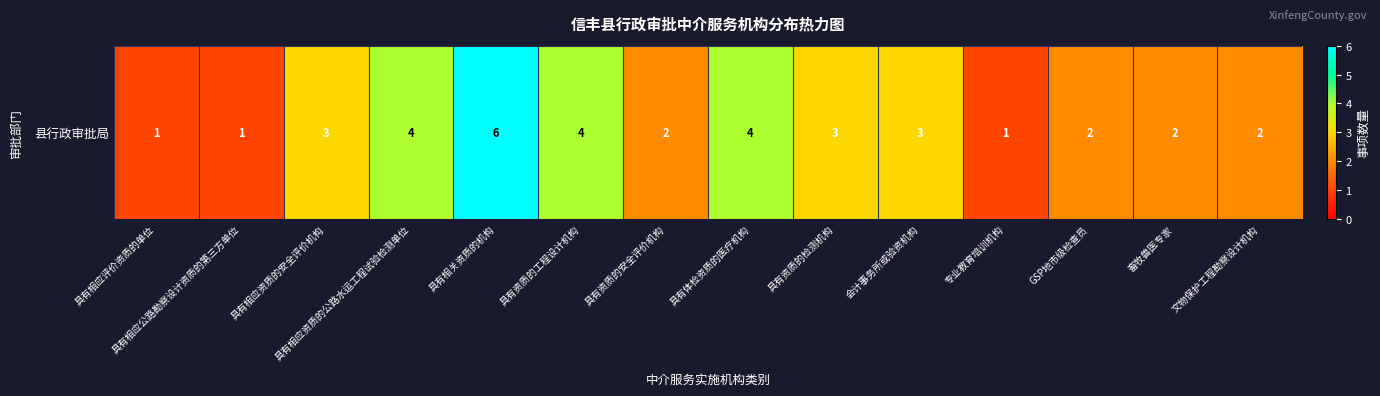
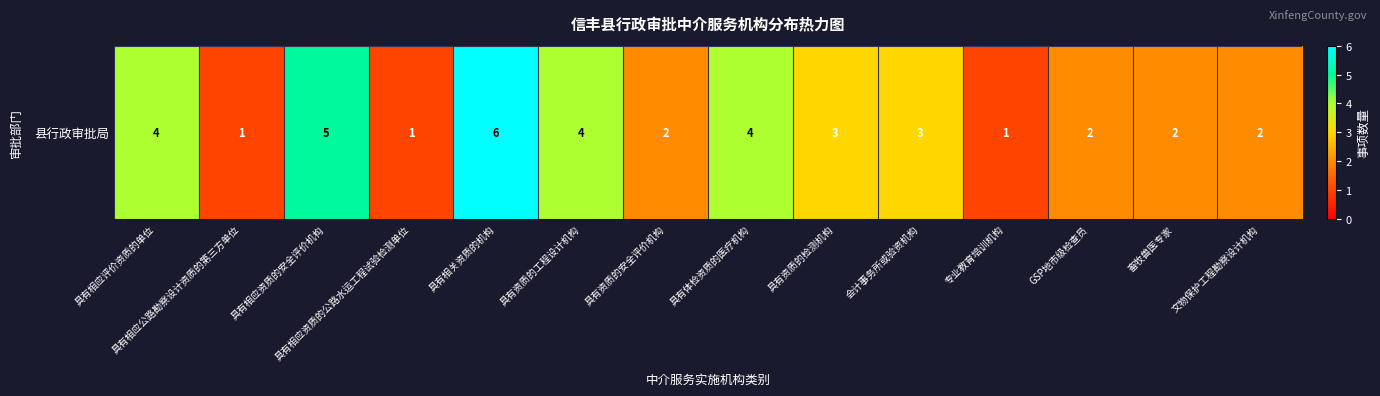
县行政审批局, 具有相应评价资质的单位: 1 -> 4
县行政审批局, 具有相应资质的安全评价机构: 3 -> 5
县行政审批局, 具有相应资质的公路水运工程试验检测单位: 4 -> 1
